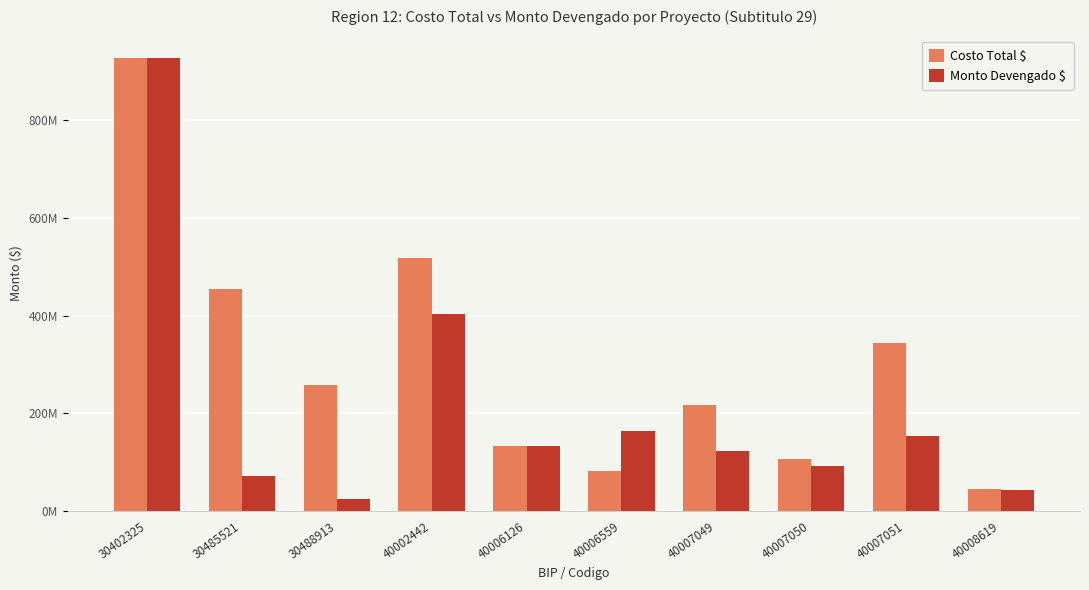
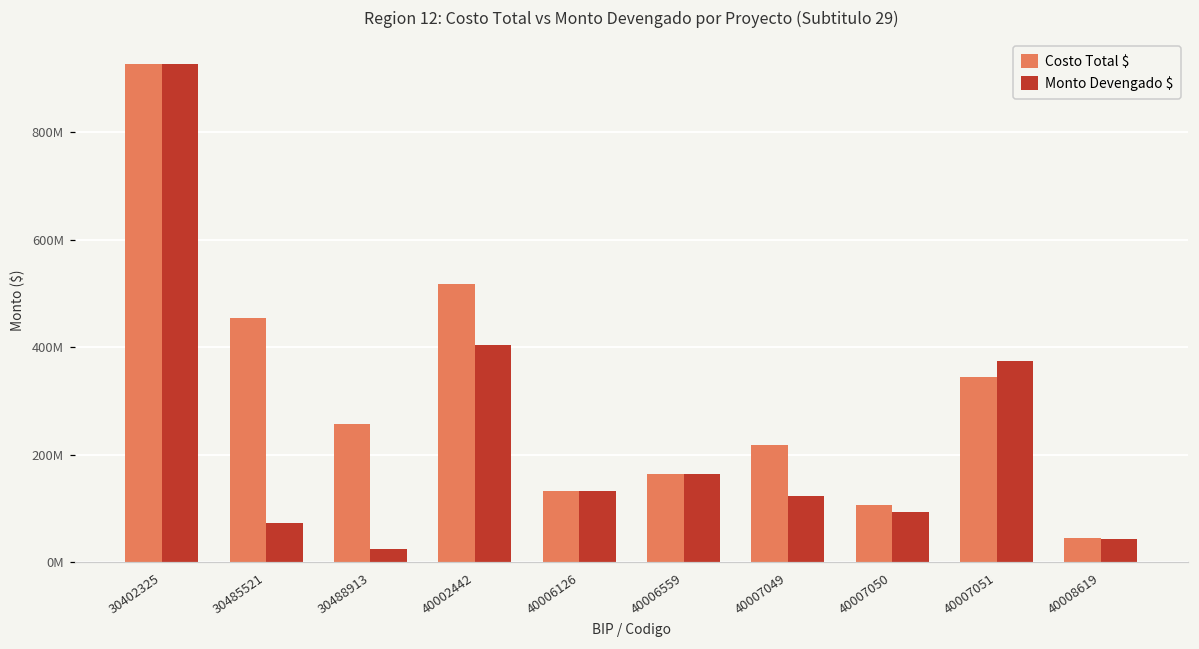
Costo Total $, 40006559: 80000000 -> 160000000
Monto Devengado $, 40007051: 150000000 -> 370000000
